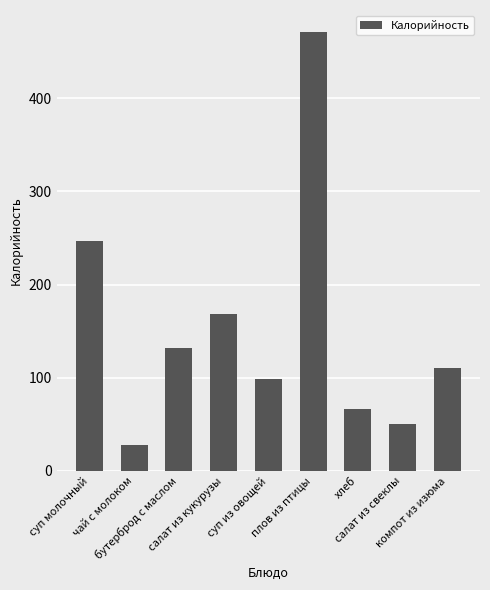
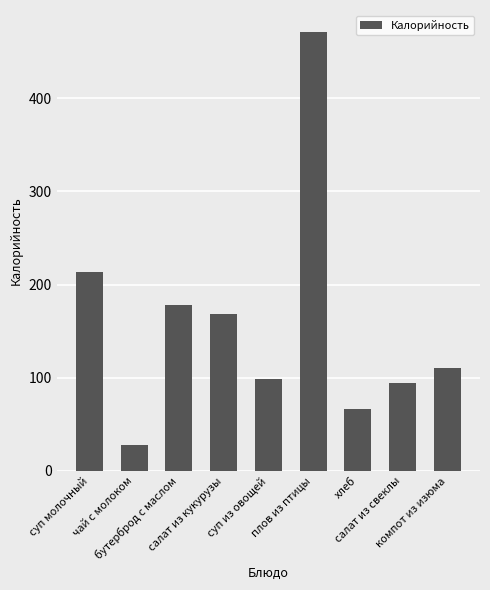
суп молочный: 250 -> 210
бутерброд с маслом: 130 -> 180
салат из свеклы: 50 -> 90
